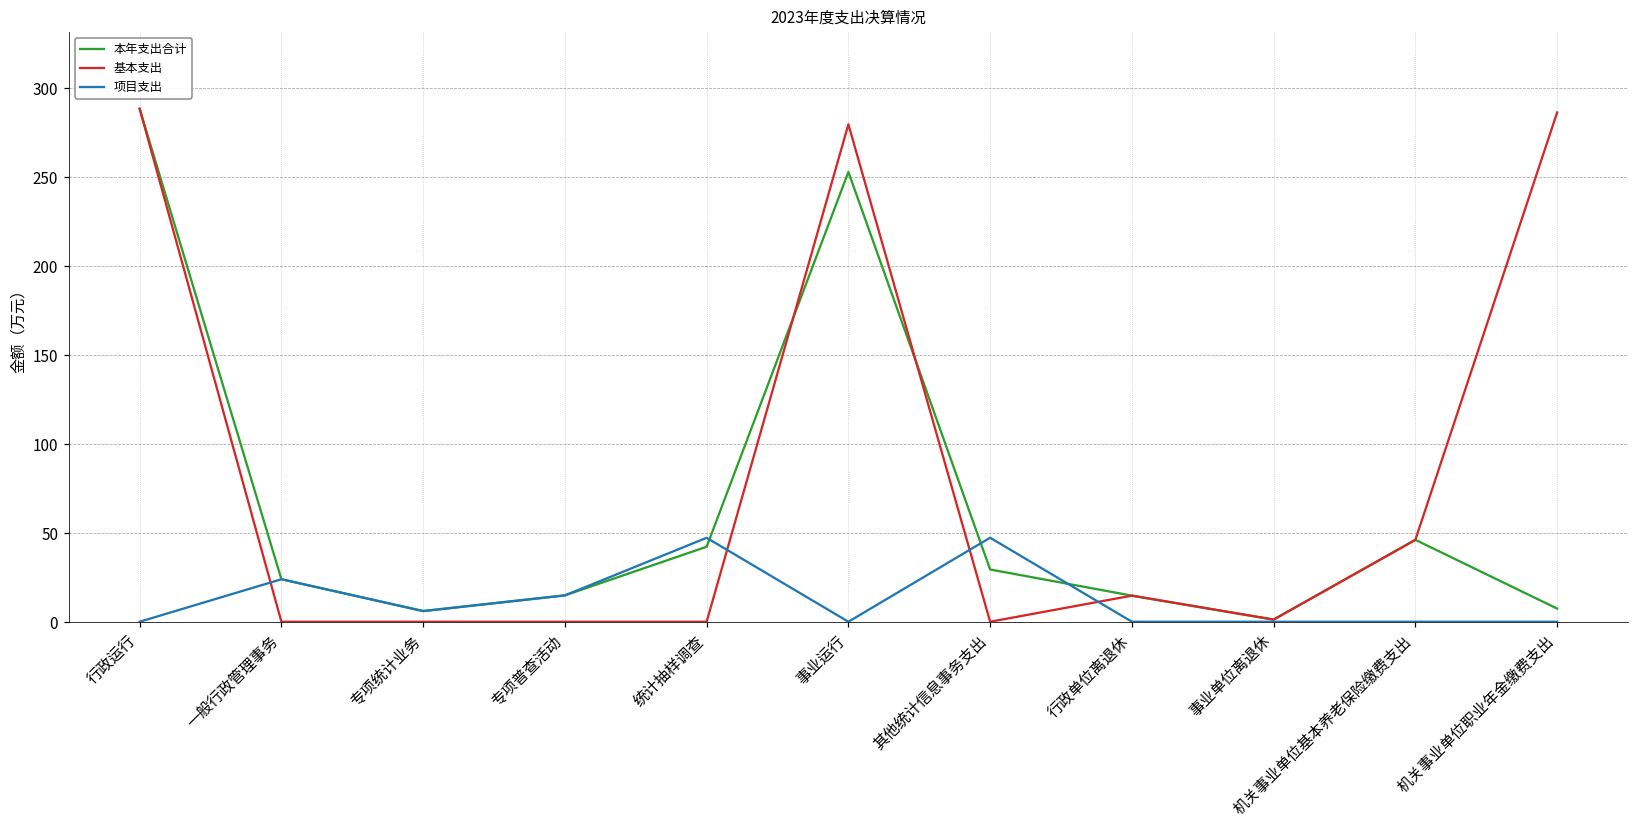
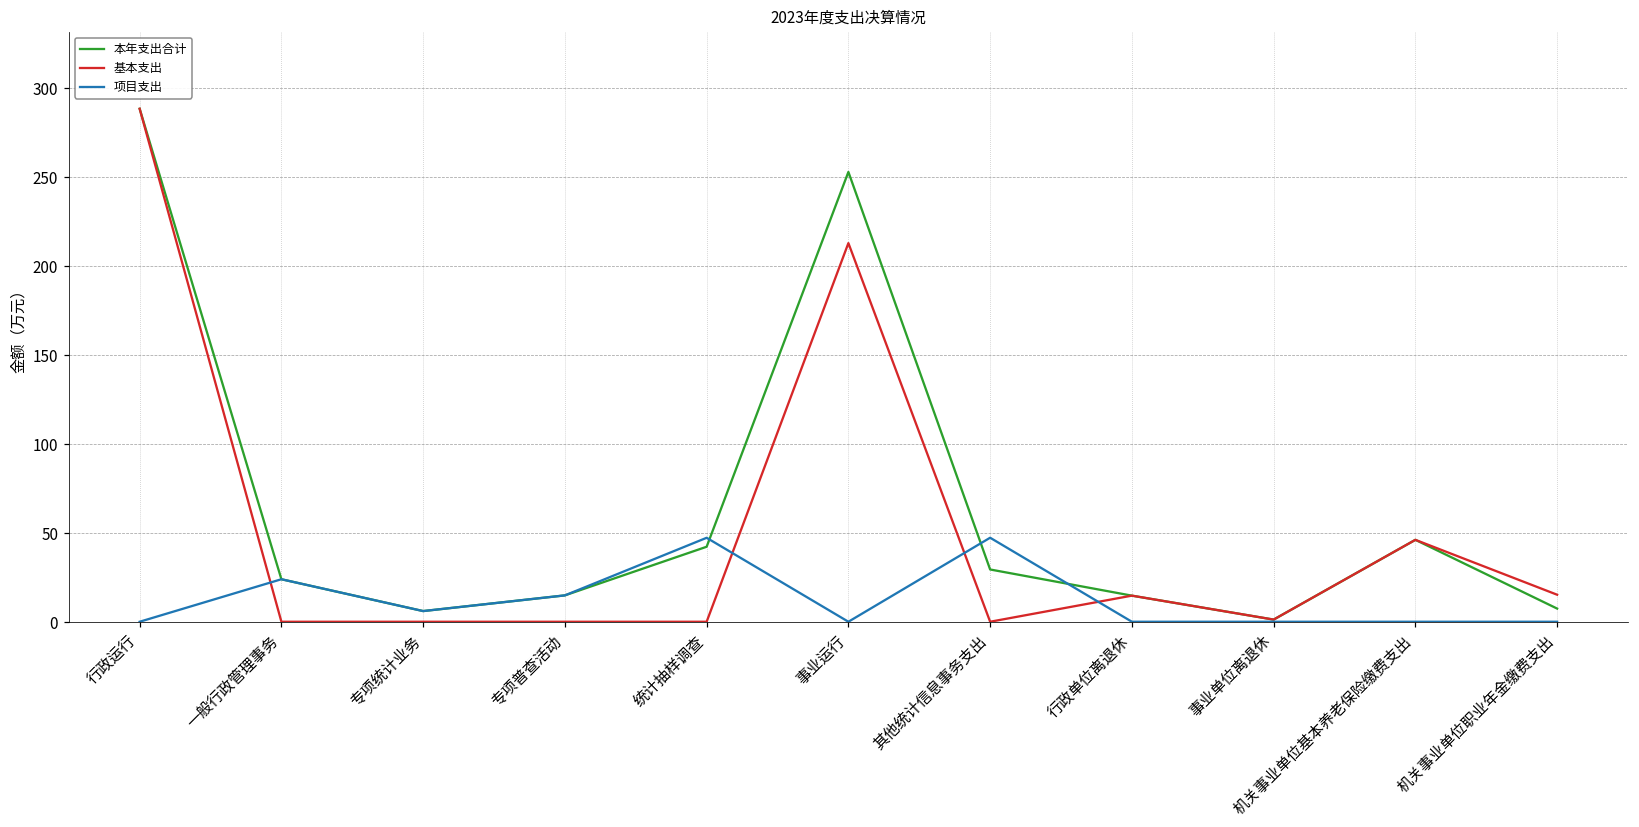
基本支出, 事业运行: 280 -> 213
基本支出, 机关事业单位职业年金缴费支出: 287 -> 15
